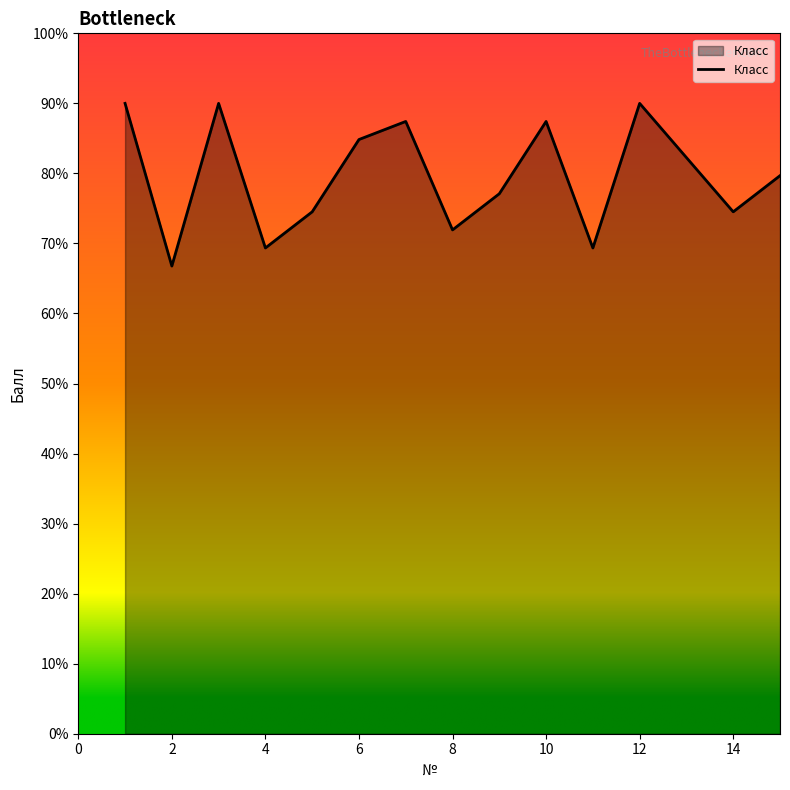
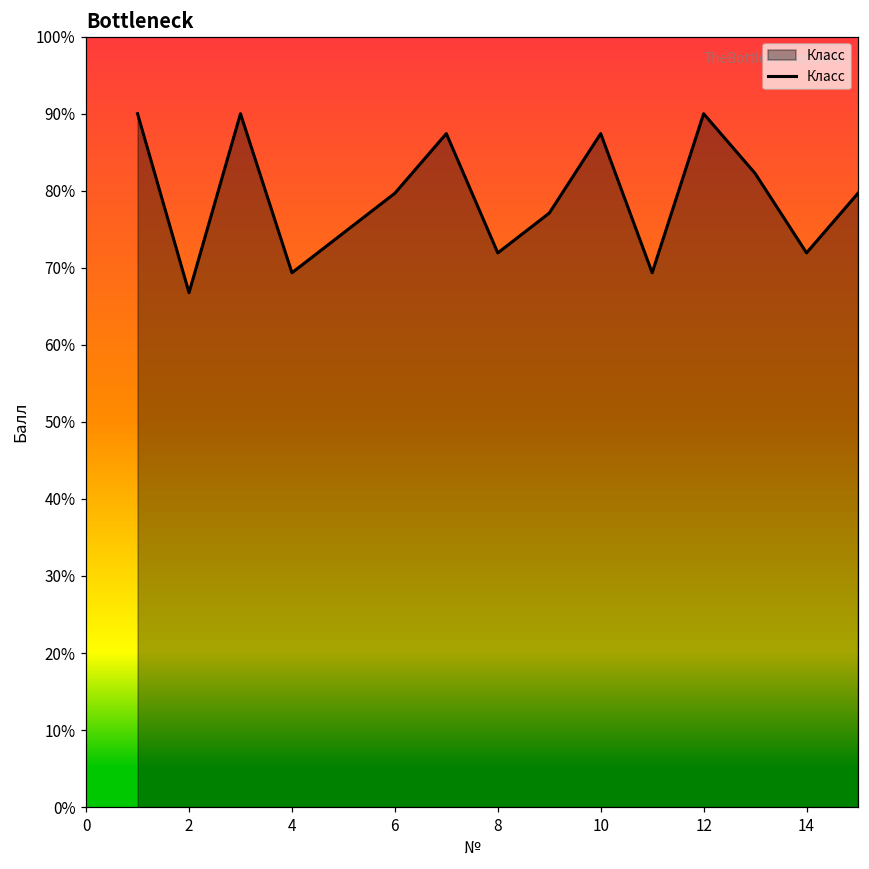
6: 85% -> 80%
14: 75% -> 72%
